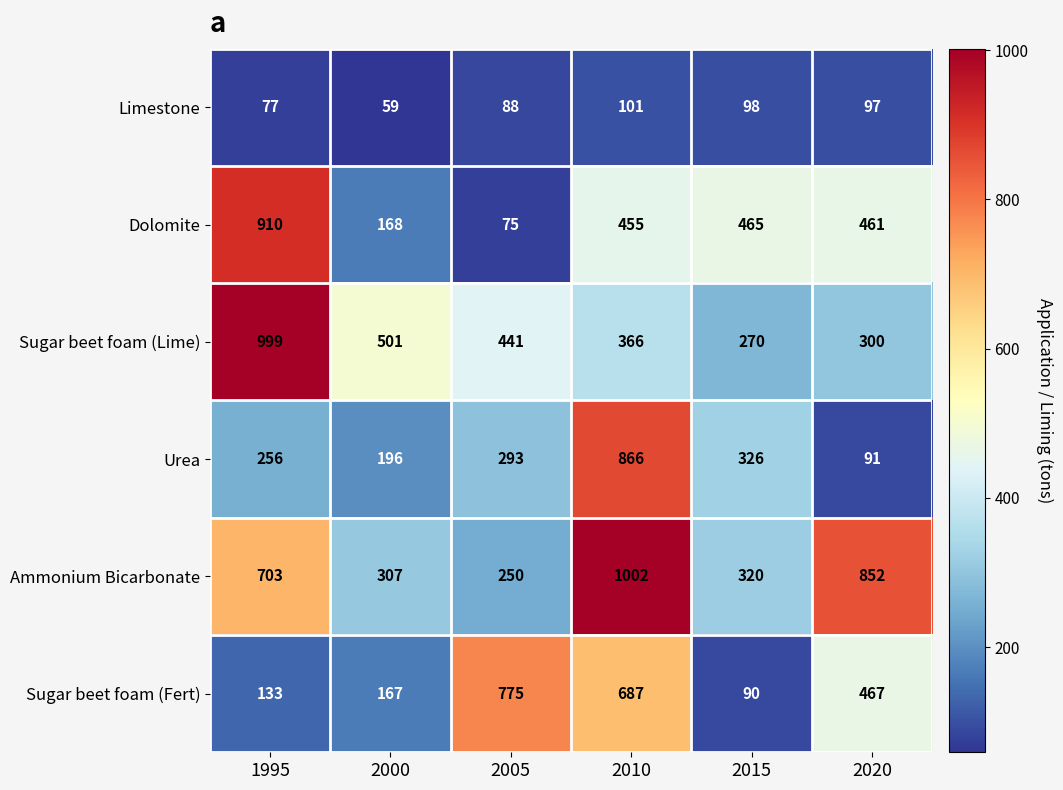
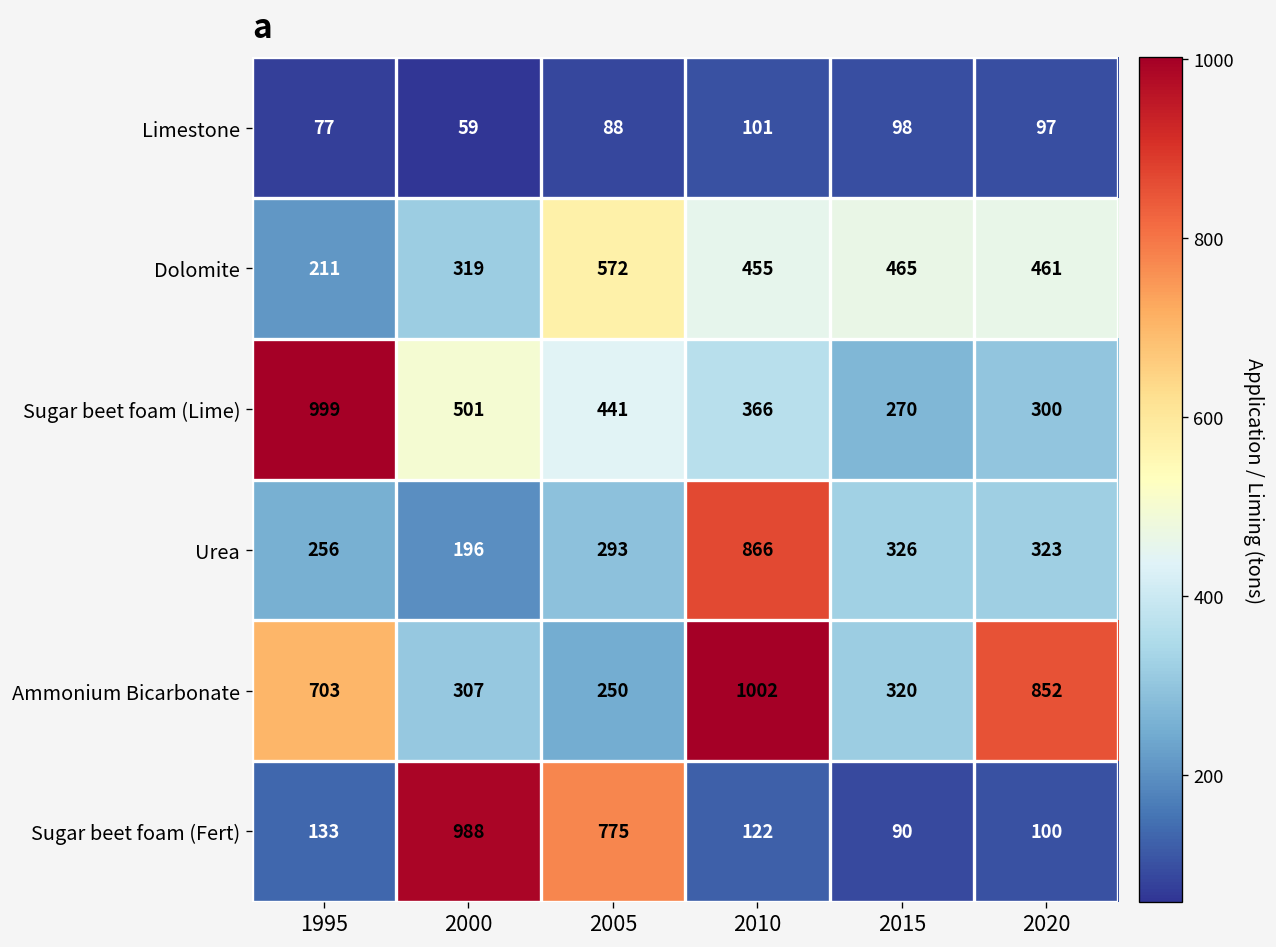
Dolomite, 1995: 910 -> 211
Dolomite, 2000: 168 -> 319
Dolomite, 2005: 75 -> 572
Urea, 2020: 91 -> 323
Sugar beet foam (Fert), 2000: 167 -> 988
Sugar beet foam (Fert), 2010: 687 -> 122
Sugar beet foam (Fert), 2020: 467 -> 100
